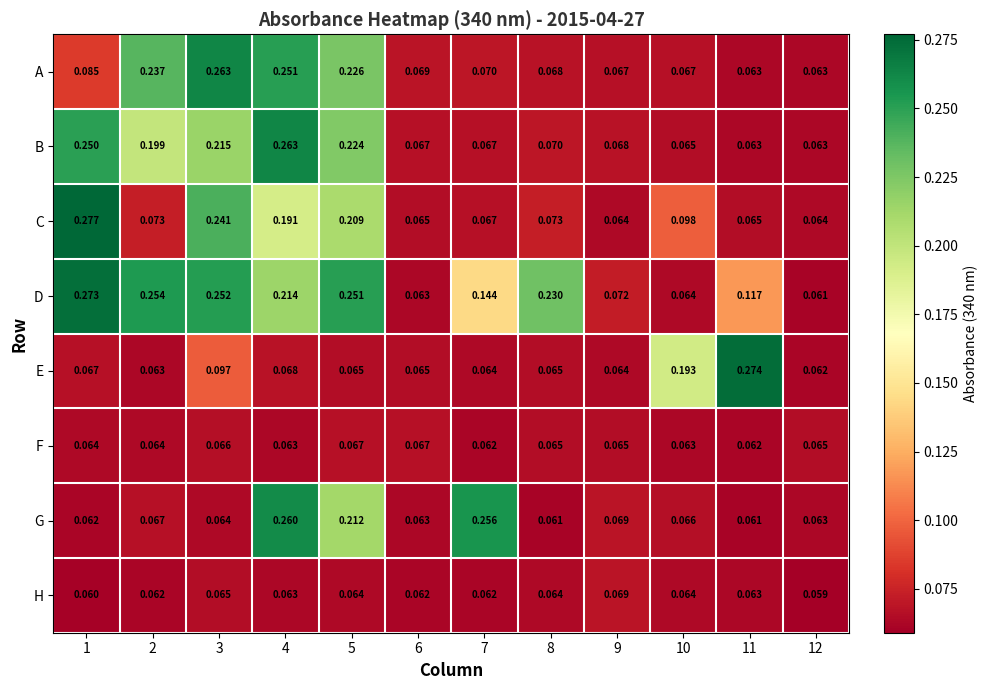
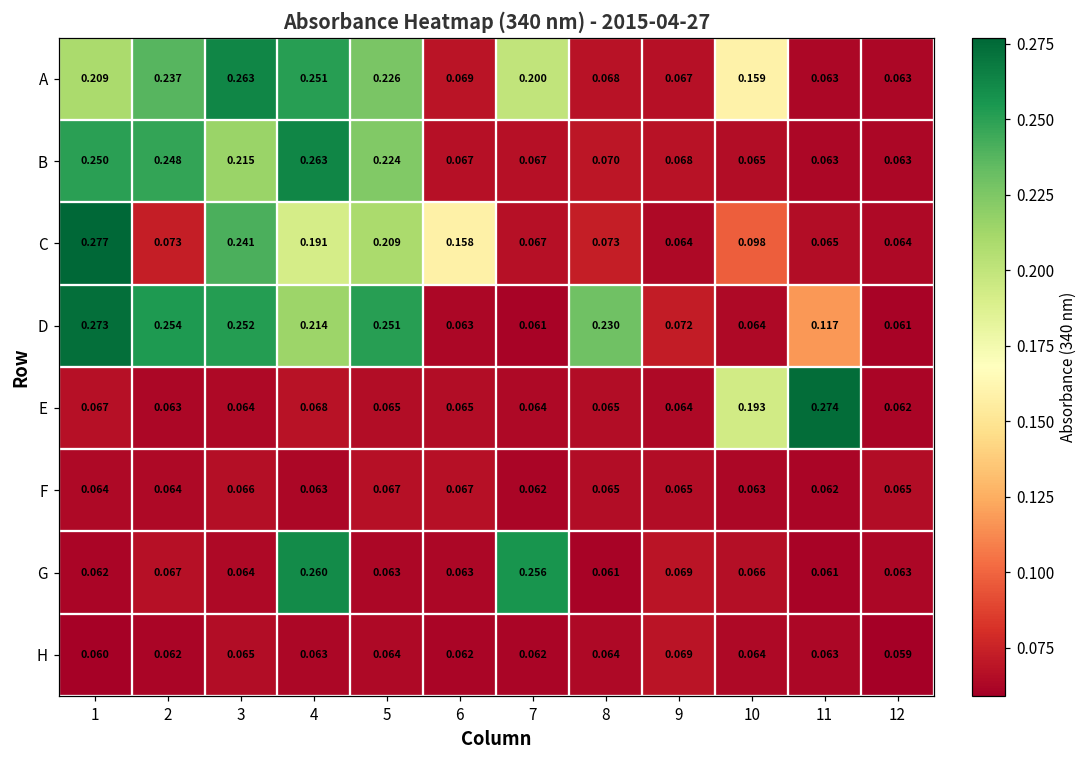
A, 1: 0.085 -> 0.209
A, 7: 0.070 -> 0.200
A, 10: 0.067 -> 0.159
B, 2: 0.199 -> 0.248
C, 6: 0.065 -> 0.158
D, 7: 0.144 -> 0.061
E, 3: 0.097 -> 0.064
G, 5: 0.212 -> 0.063
